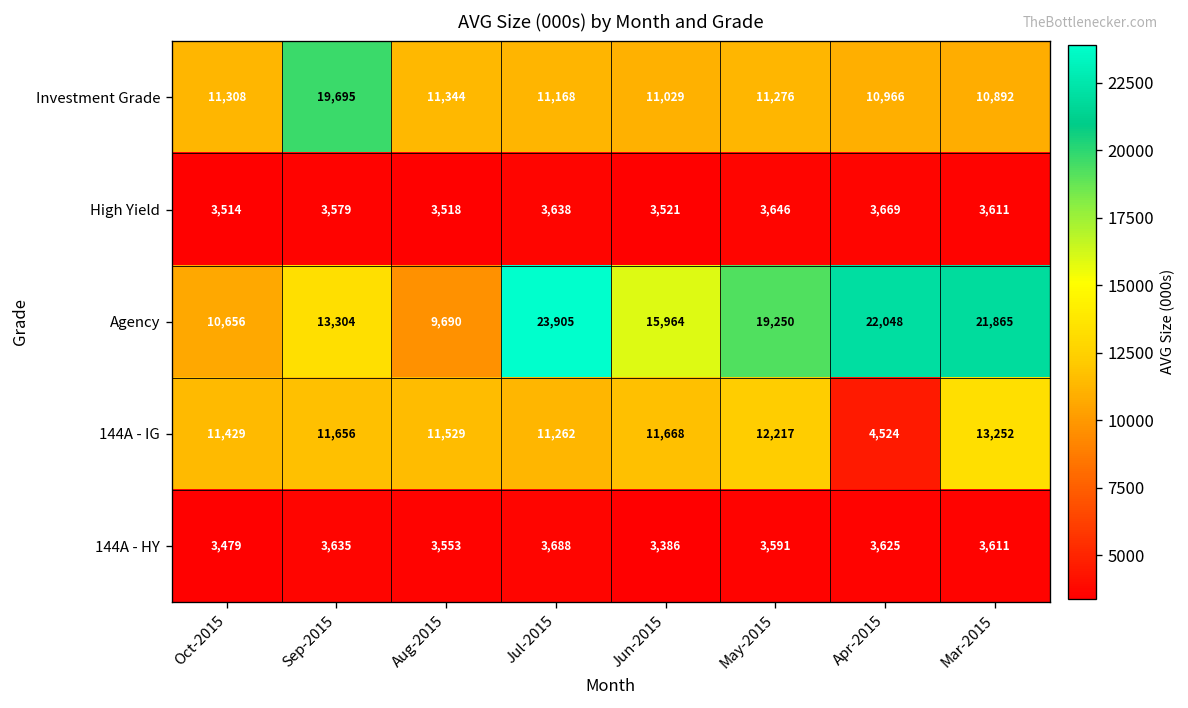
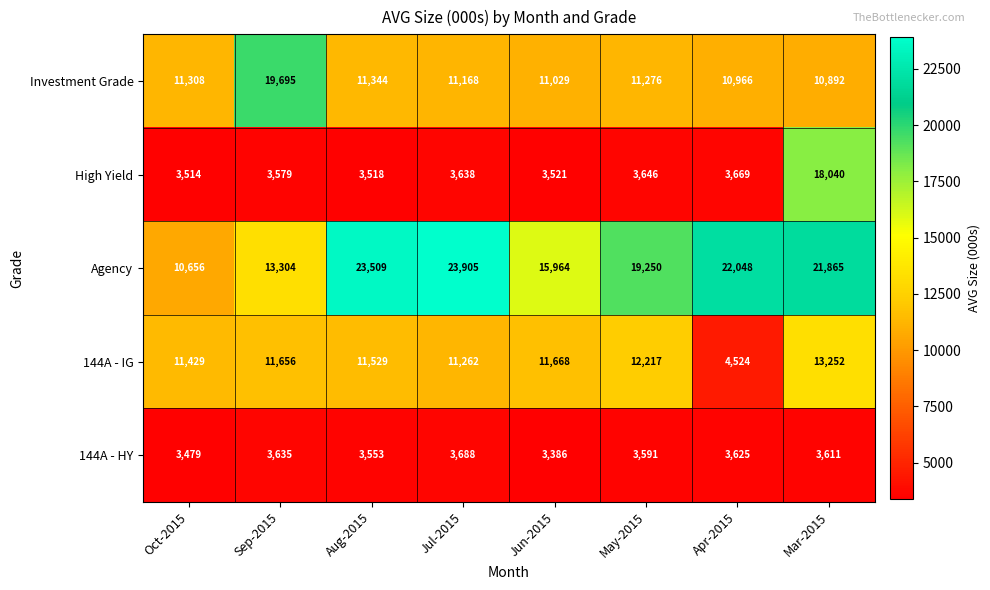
High Yield, Mar-2015: 3,611 -> 18,040
Agency, Aug-2015: 9,690 -> 23,509
